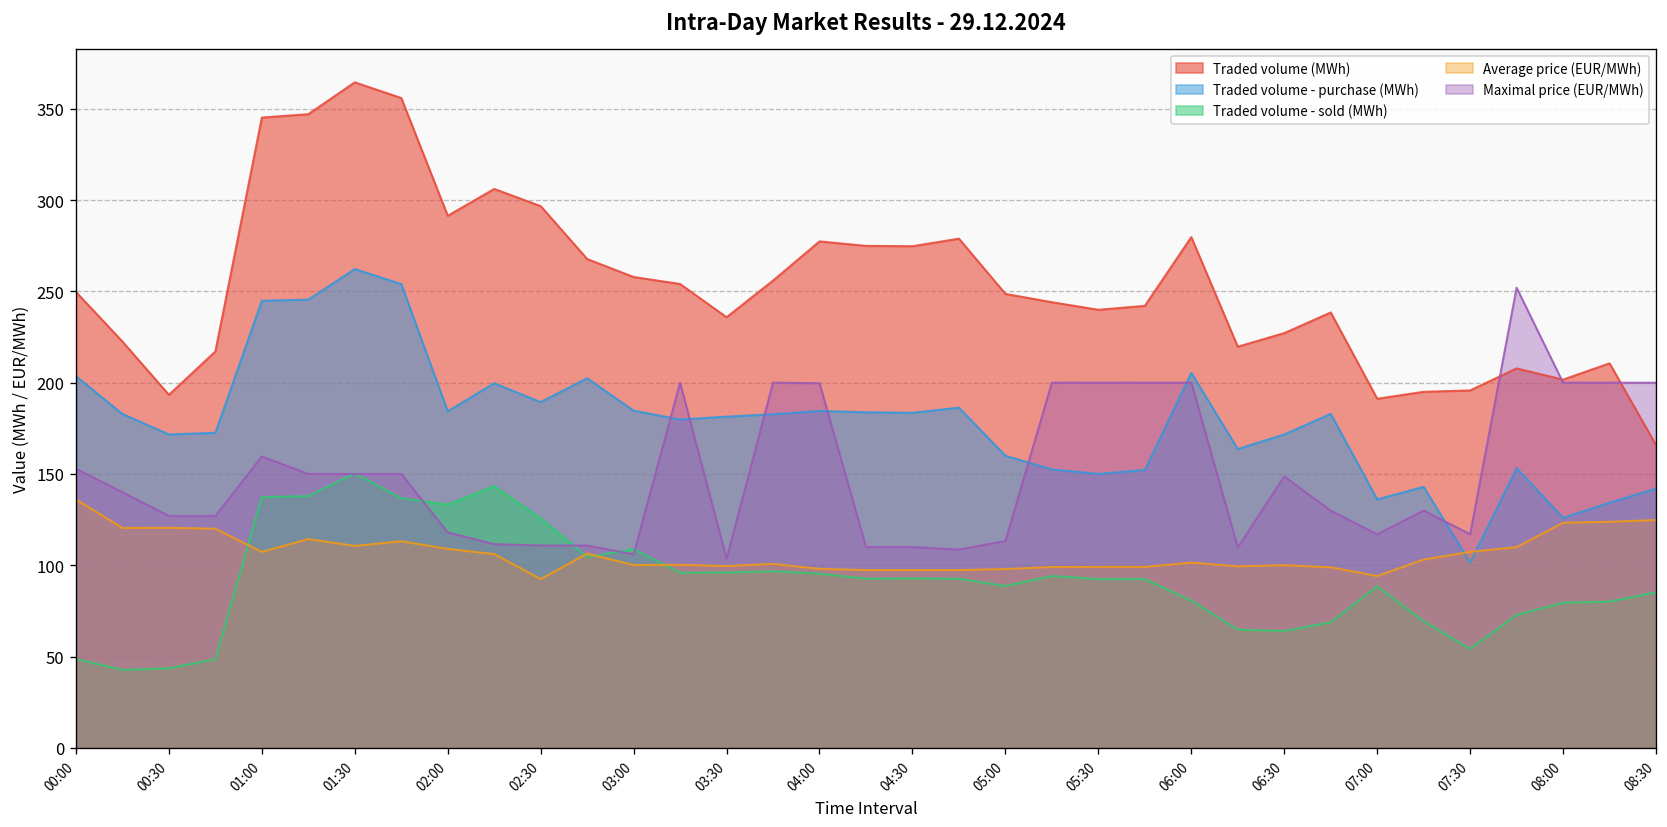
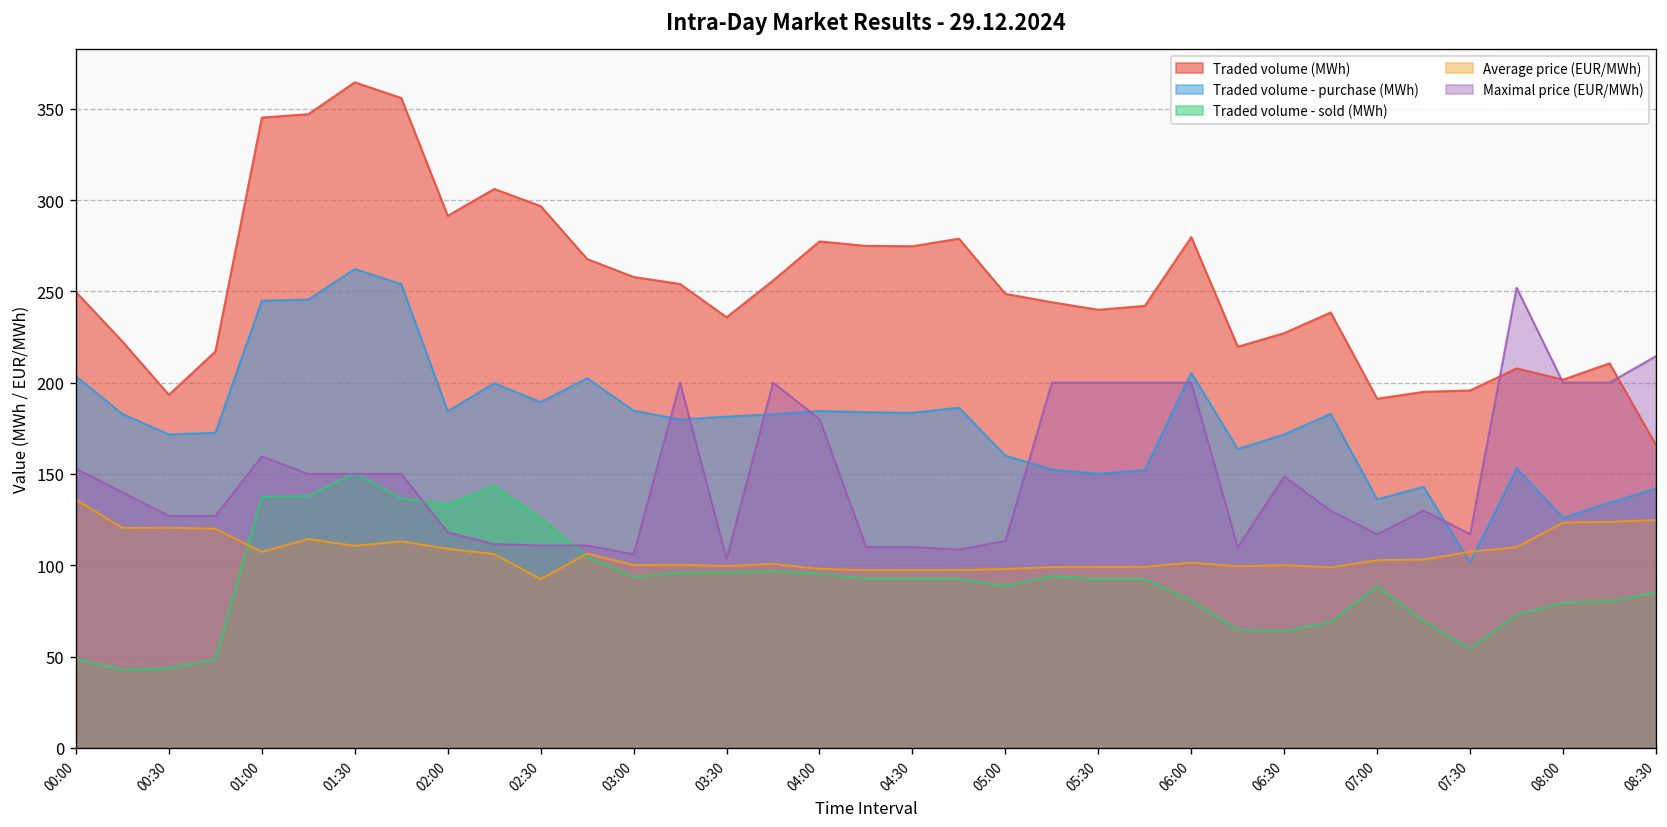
Traded volume - sold (MWh), 03:00: 109 -> 94
Maximal price (EUR/MWh), 04:00: 200 -> 180
Average price (EUR/MWh), 07:00: 94 -> 103
Maximal price (EUR/MWh), 08:30: 200 -> 215
